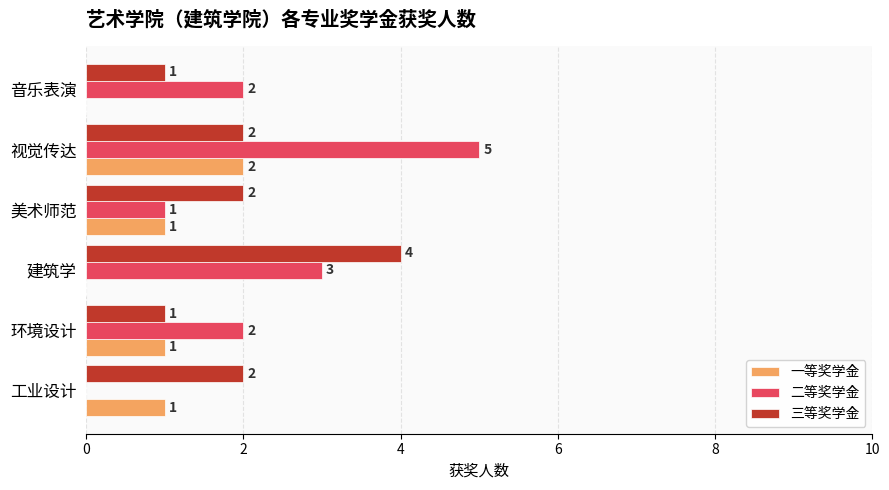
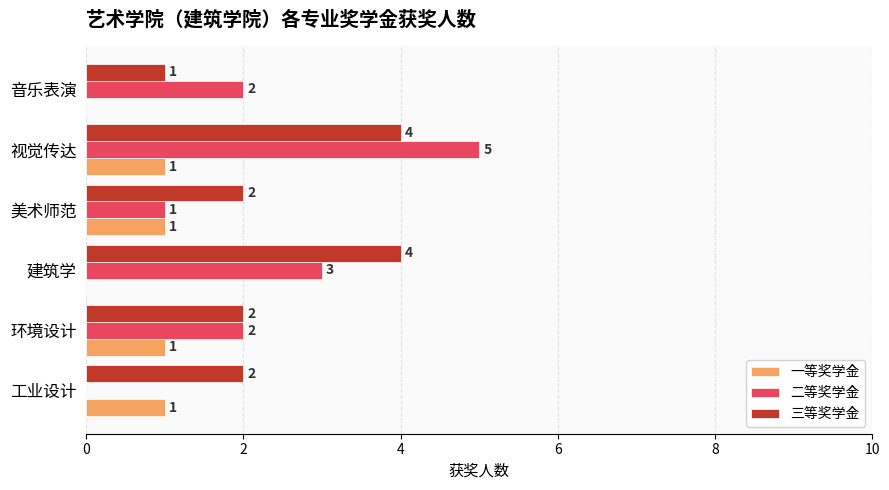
三等奖学金, 视觉传达: 2 -> 4
一等奖学金, 视觉传达: 2 -> 1
三等奖学金, 环境设计: 1 -> 2
